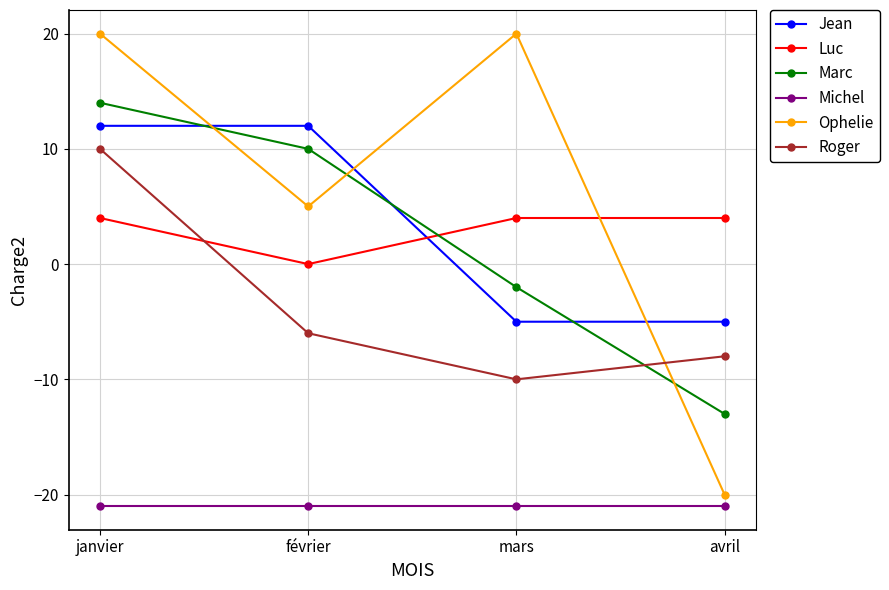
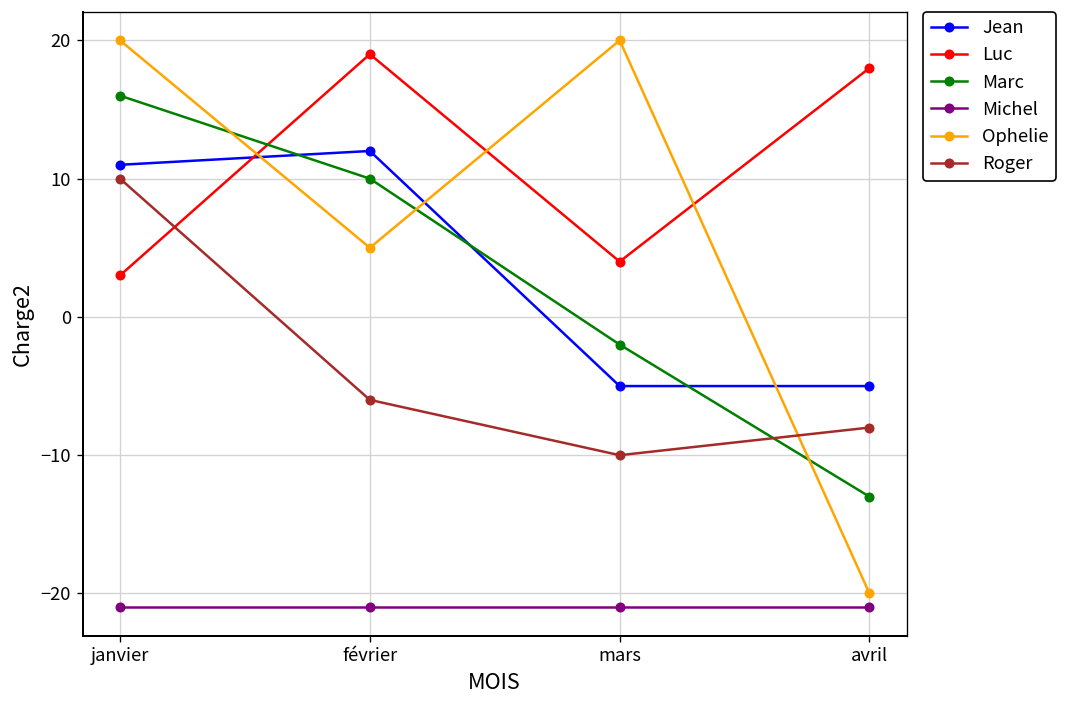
Jean, janvier: 12 -> 11
Luc, janvier: 4 -> 3
Marc, janvier: 14 -> 16
Luc, février: 0 -> 19
Luc, avril: 4 -> 18
